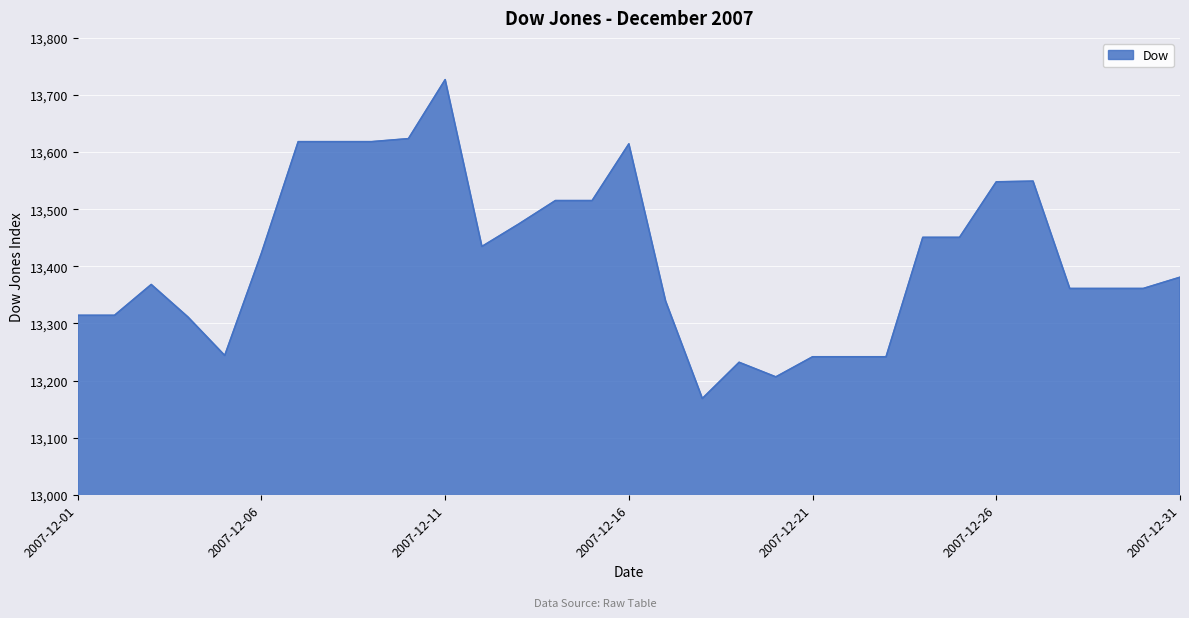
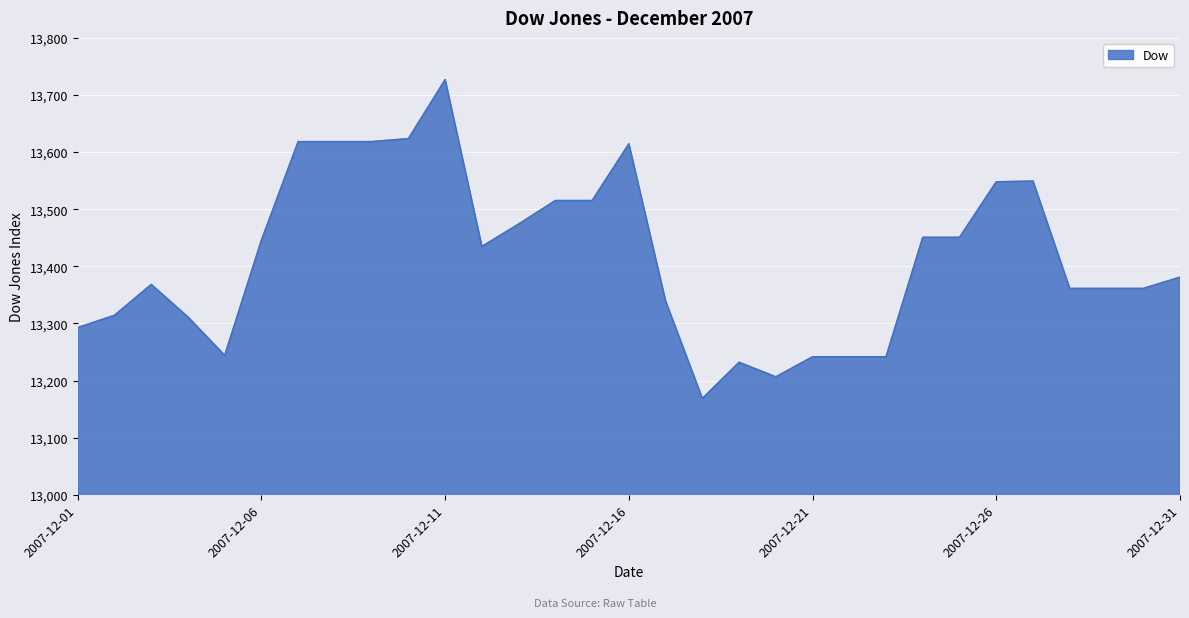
2007-12-01: 13,310 -> 13,290
2007-12-06: 13,420 -> 13,450
